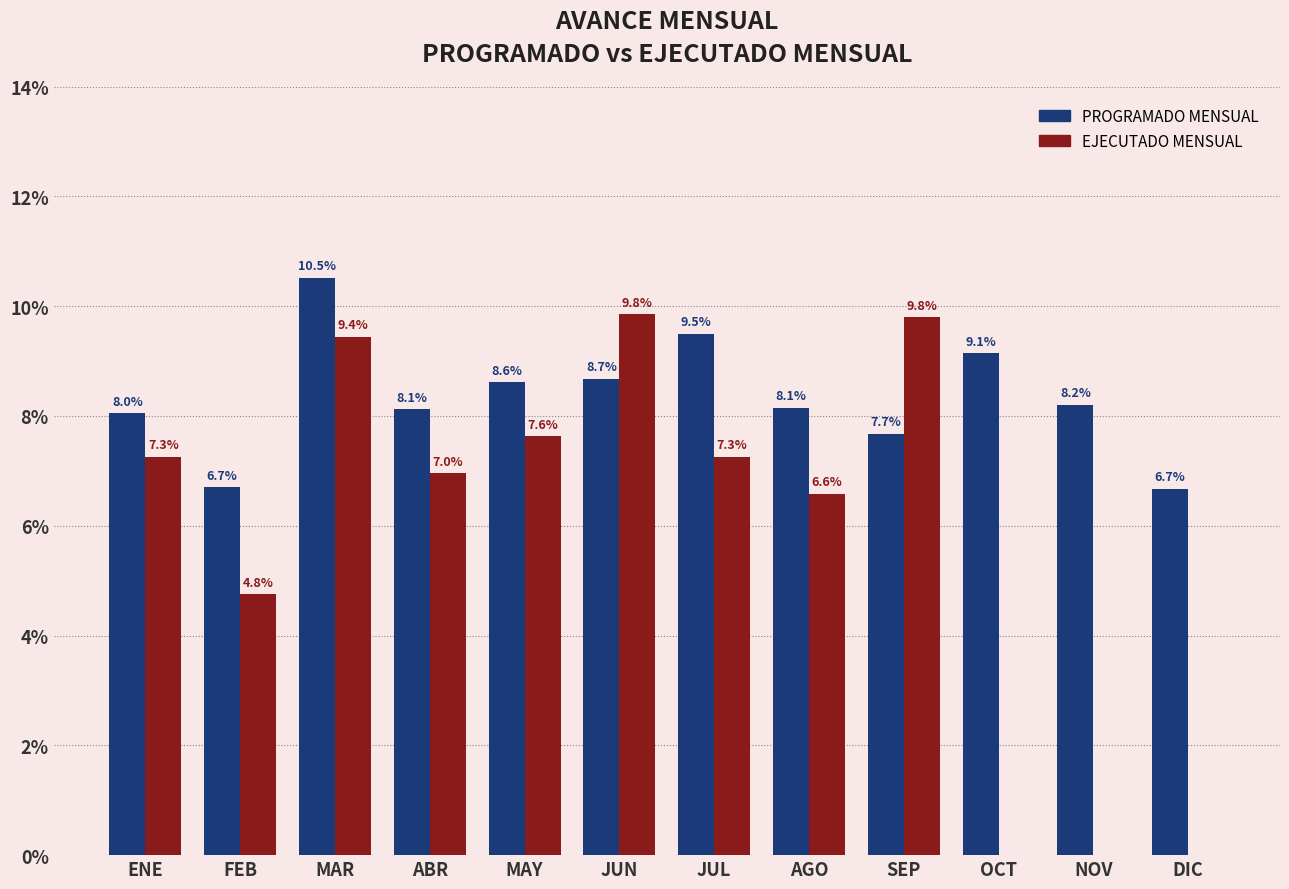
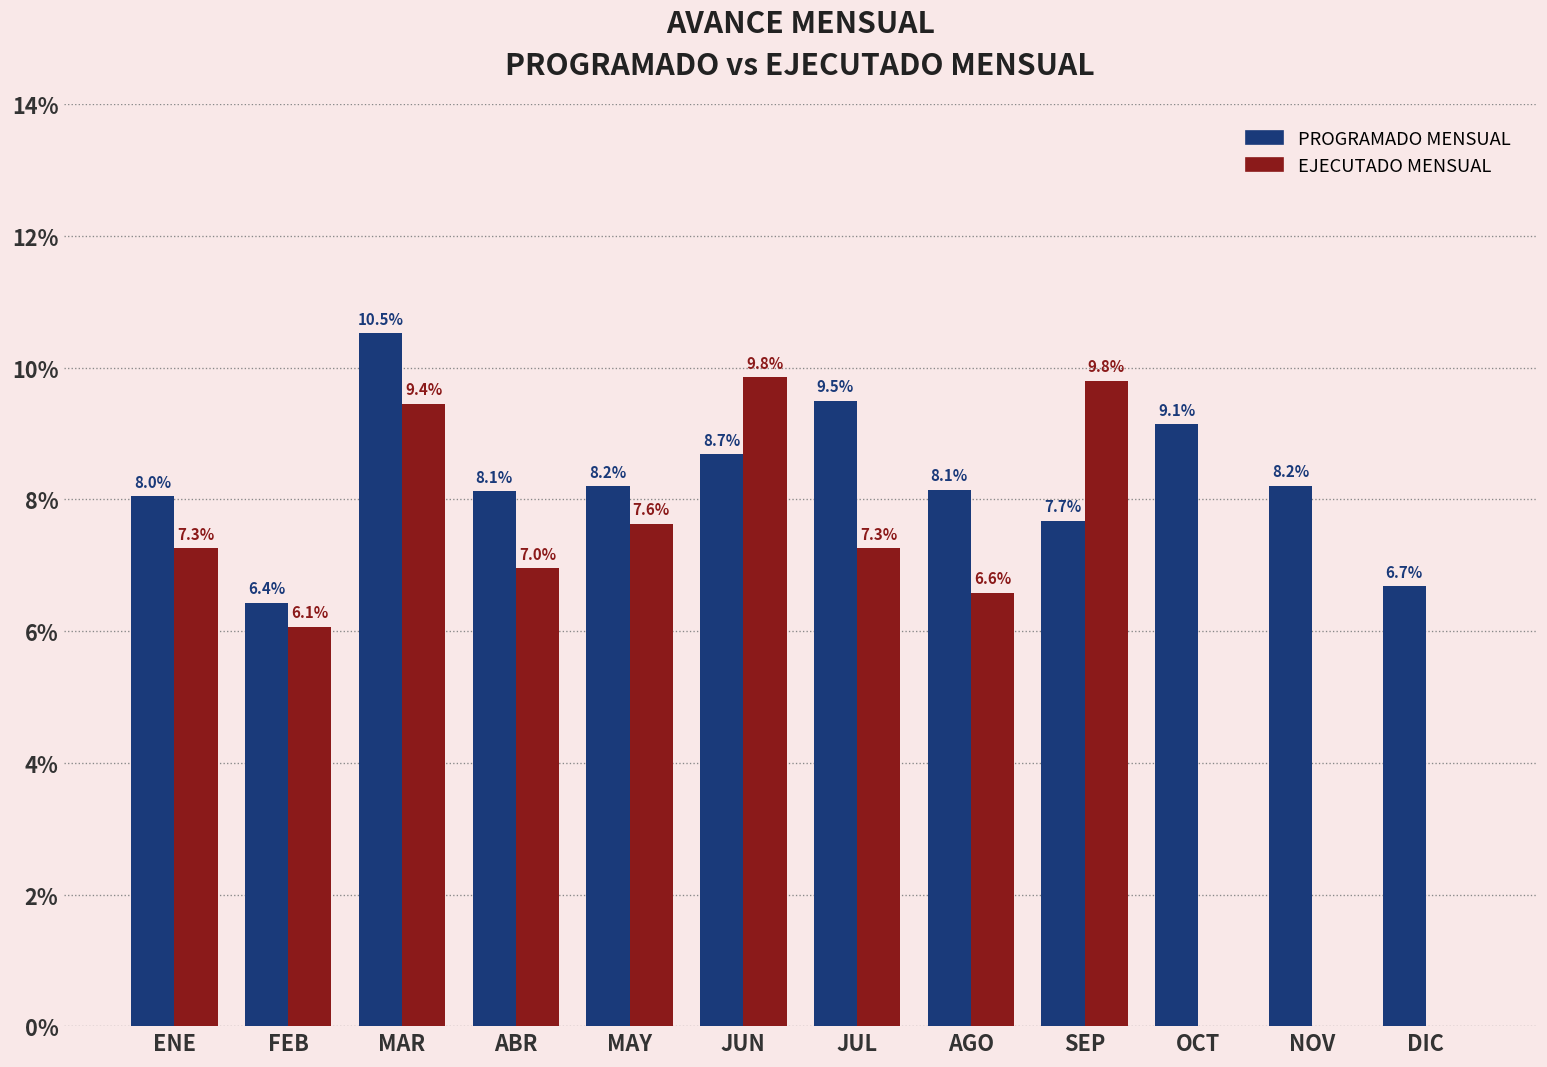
PROGRAMADO MENSUAL, FEB: 6.7% -> 6.4%
EJECUTADO MENSUAL, FEB: 4.8% -> 6.1%
PROGRAMADO MENSUAL, MAY: 8.6% -> 8.2%
